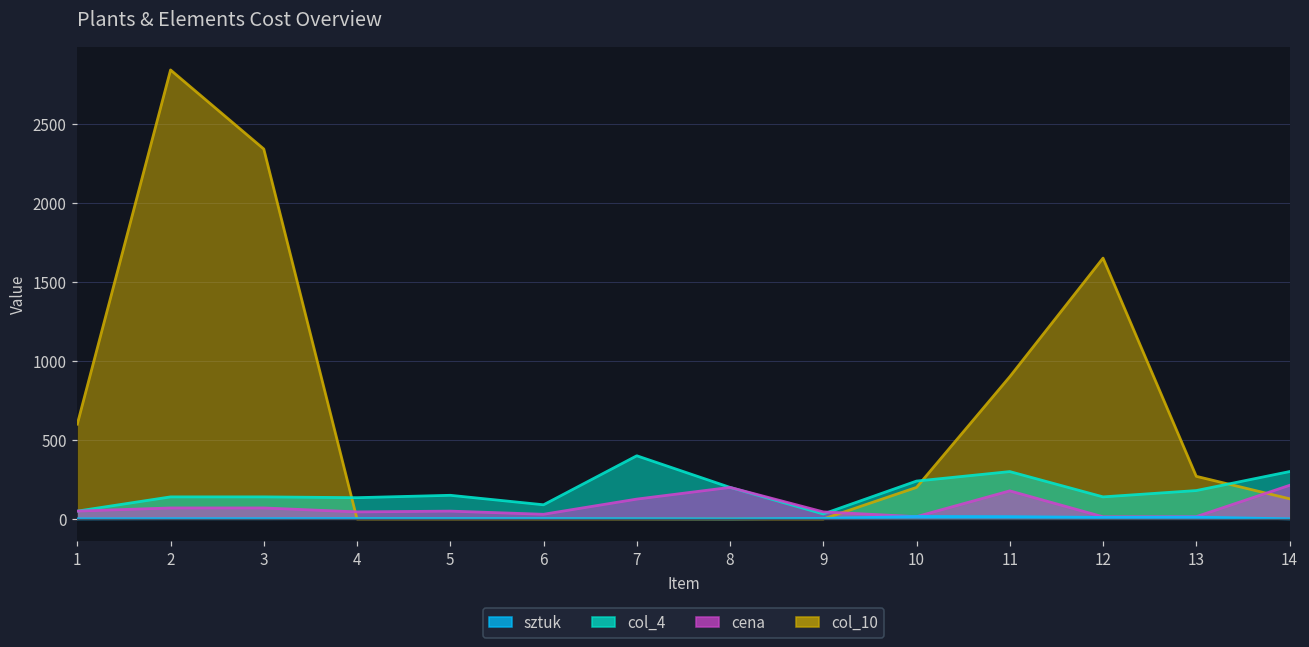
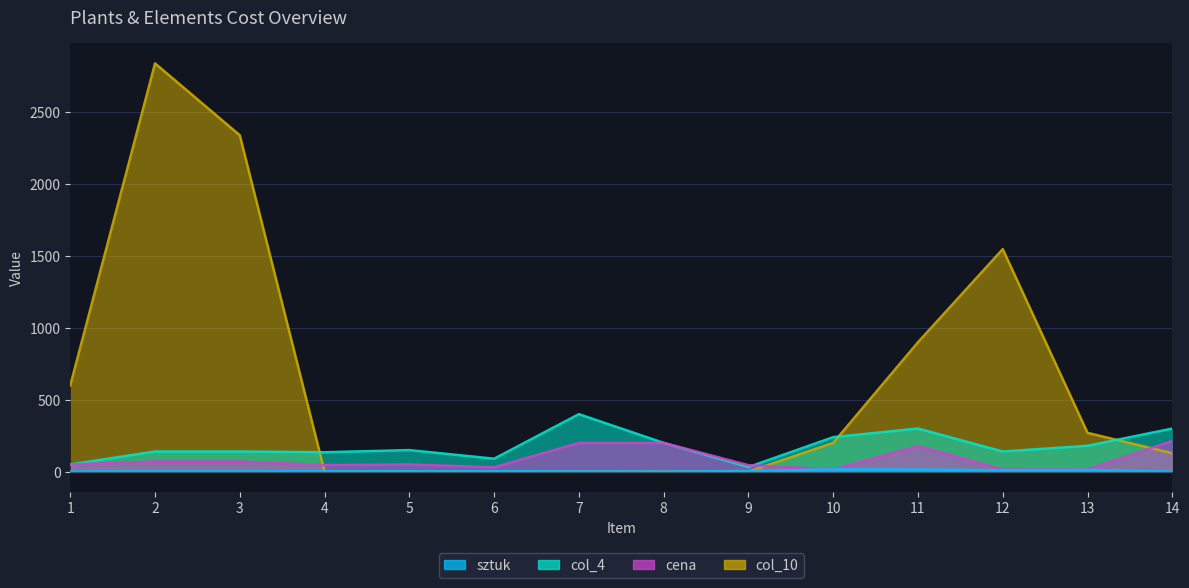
cena, 7: 130 -> 200
col_10, 12: 1650 -> 1550
